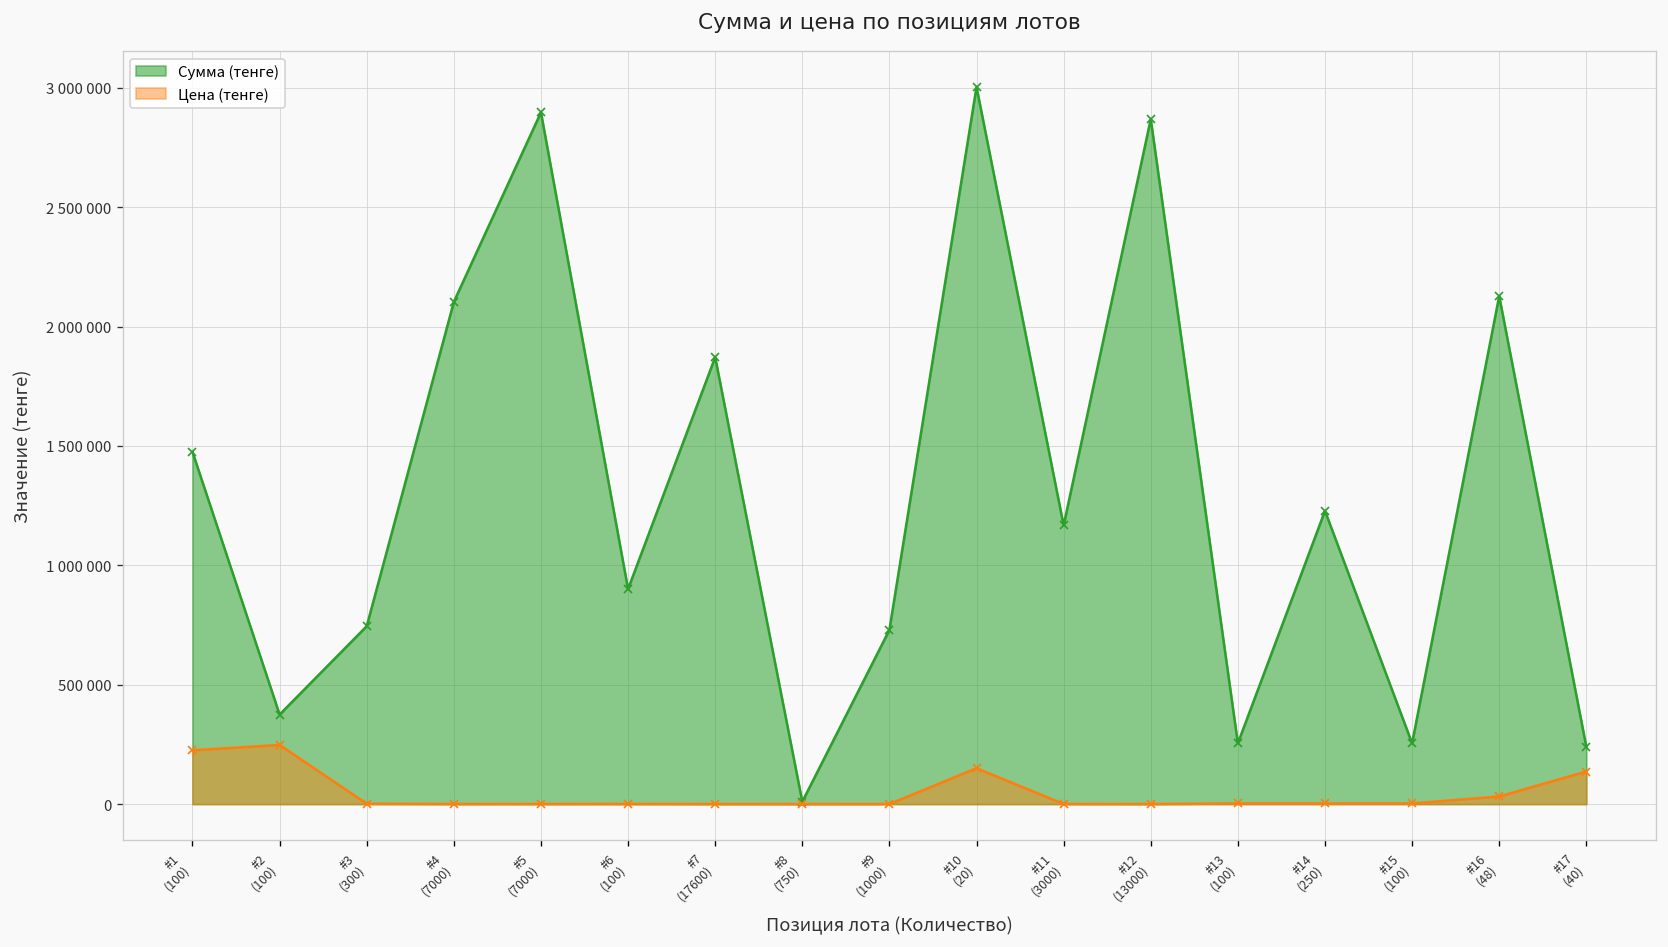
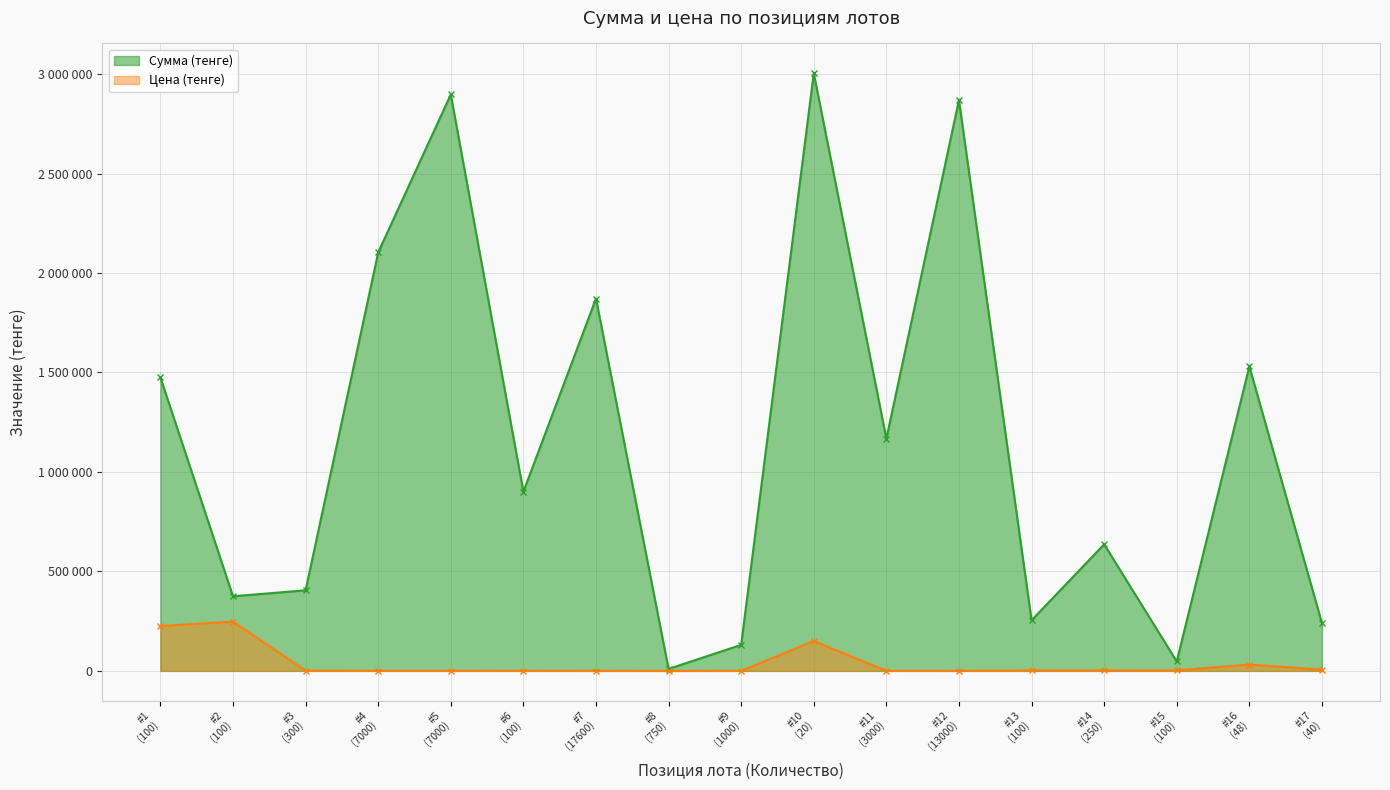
Сумма (тенге), #3 (300): 750000 -> 410000
Сумма (тенге), #9 (1000): 730000 -> 130000
Сумма (тенге), #14 (250): 1230000 -> 640000
Сумма (тенге), #15 (100): 250000 -> 50000
Сумма (тенге), #16 (48): 2130000 -> 1530000
Цена (тенге), #17 (40): 140000 -> 10000
